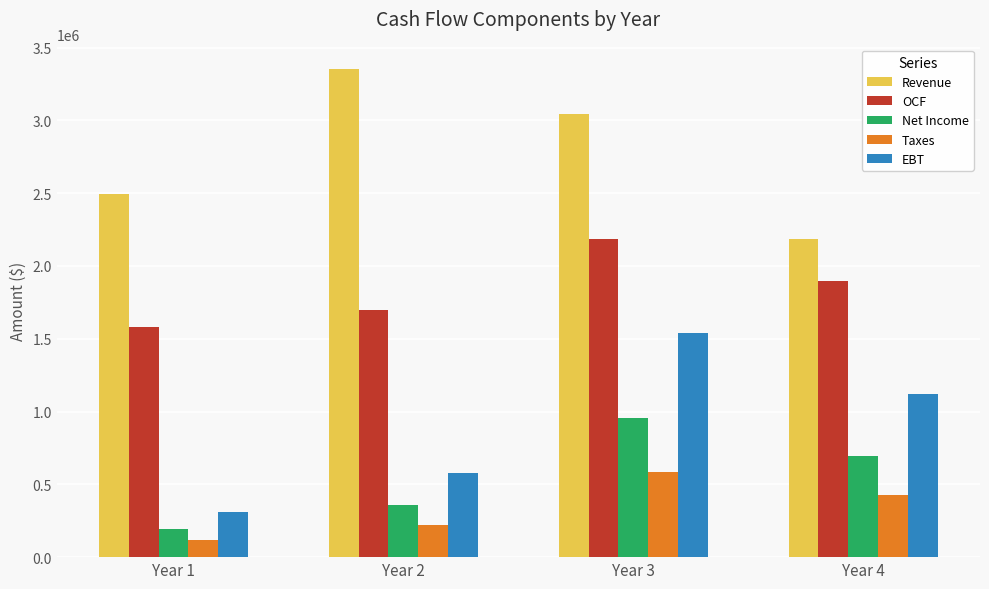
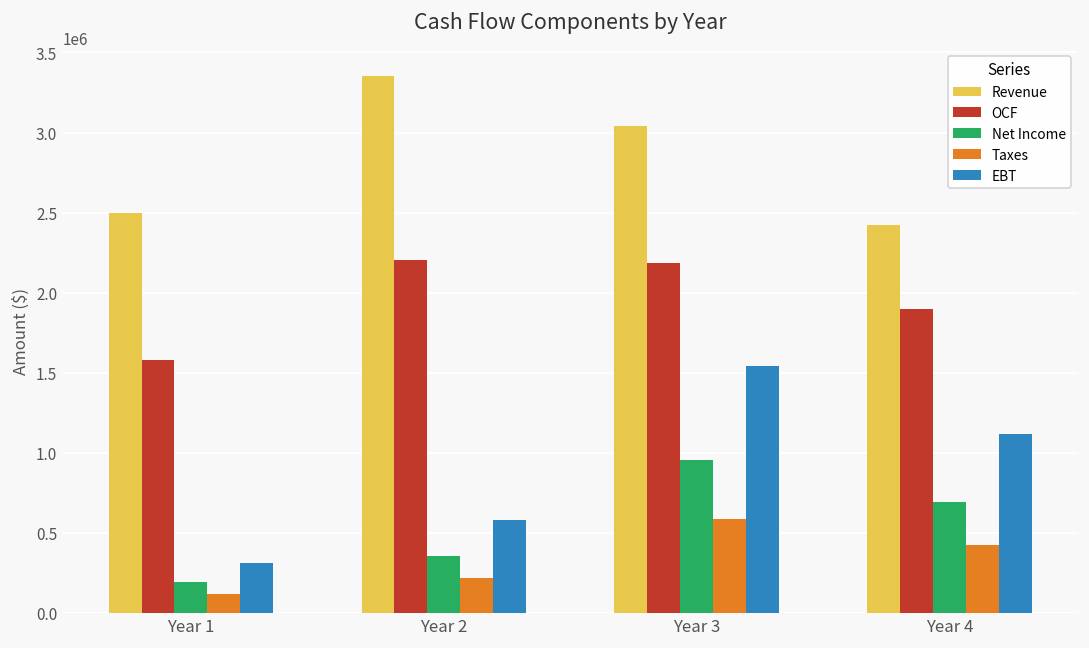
OCF, Year 2: 1700000 -> 2210000
Revenue, Year 4: 2180000 -> 2420000
